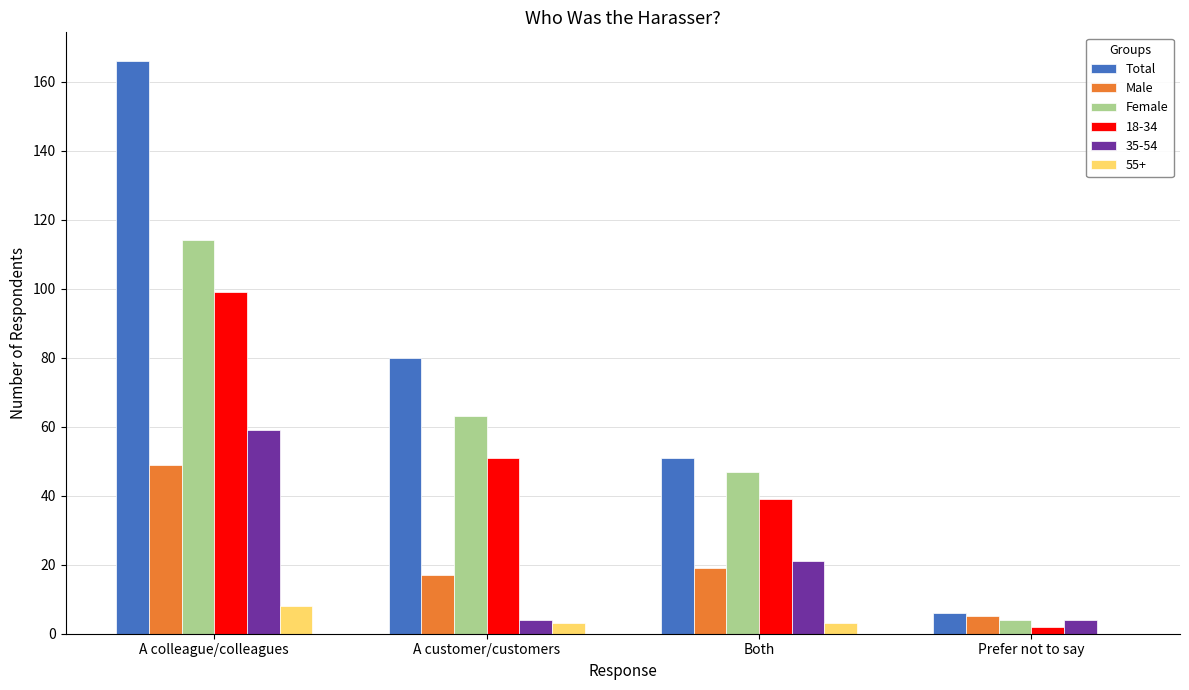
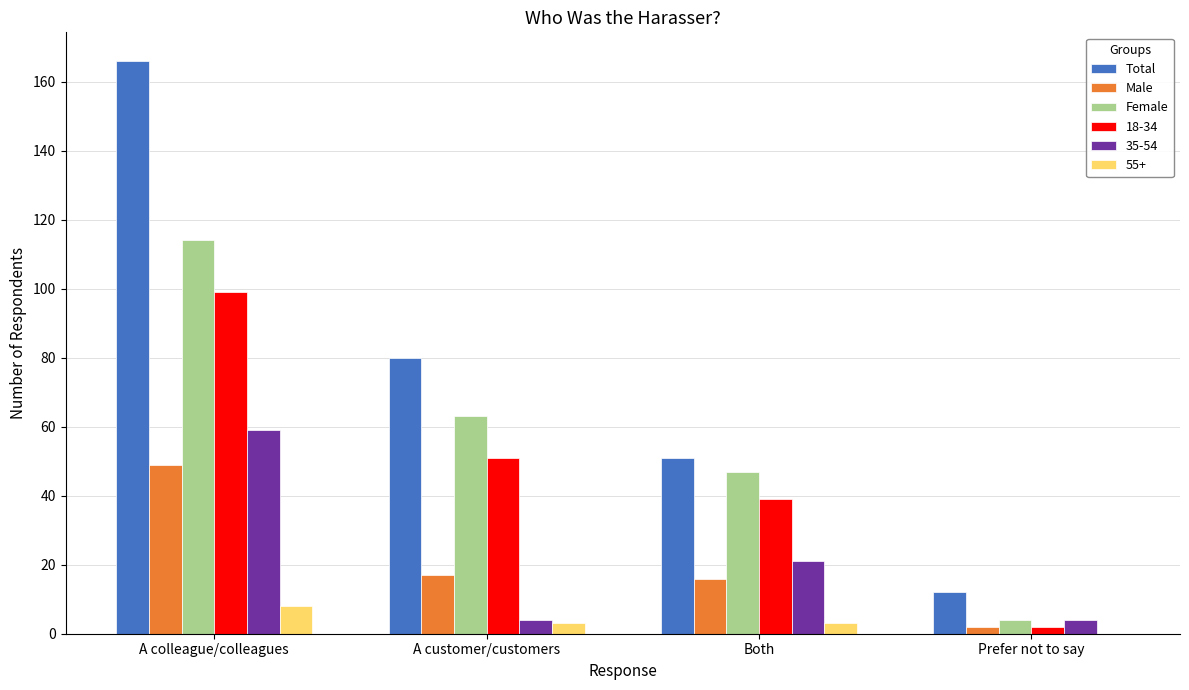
Male, Both: 19 -> 16
Total, Prefer not to say: 6 -> 12
Male, Prefer not to say: 5 -> 2
